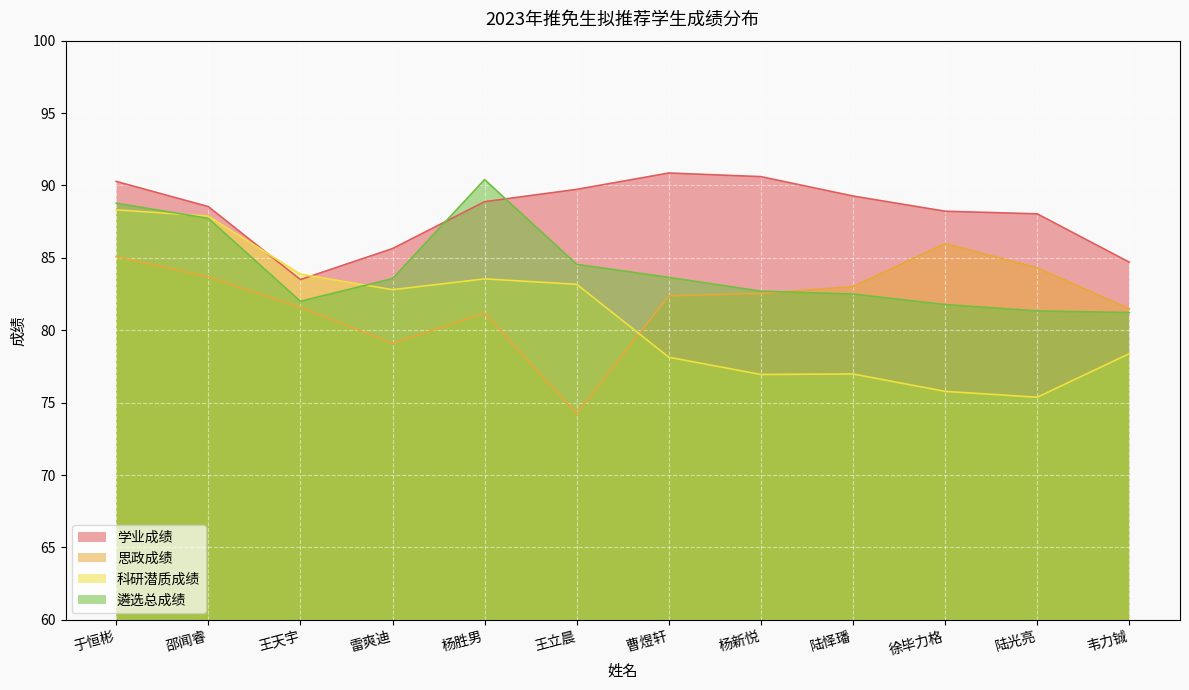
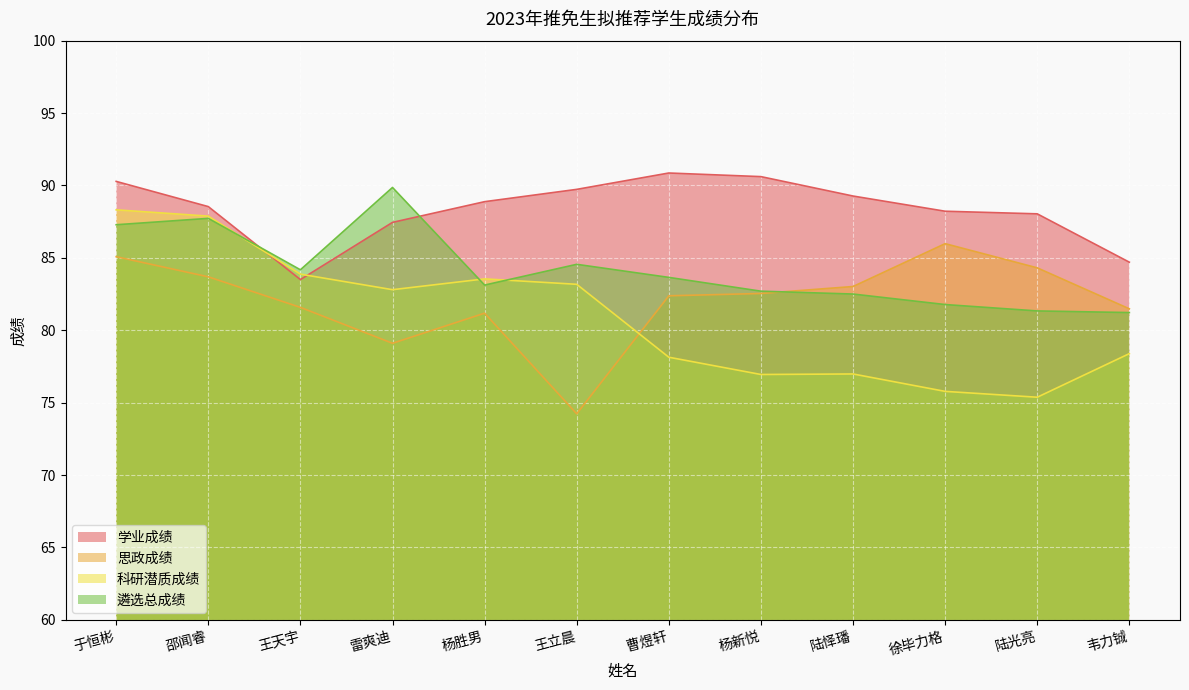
遴选总成绩, 于恒彬: 88.8 -> 87.3
遴选总成绩, 王天宇: 82.0 -> 84.2
学业成绩, 雷爽迪: 85.6 -> 87.5
遴选总成绩, 雷爽迪: 83.6 -> 89.9
遴选总成绩, 杨胜男: 90.4 -> 83.1
